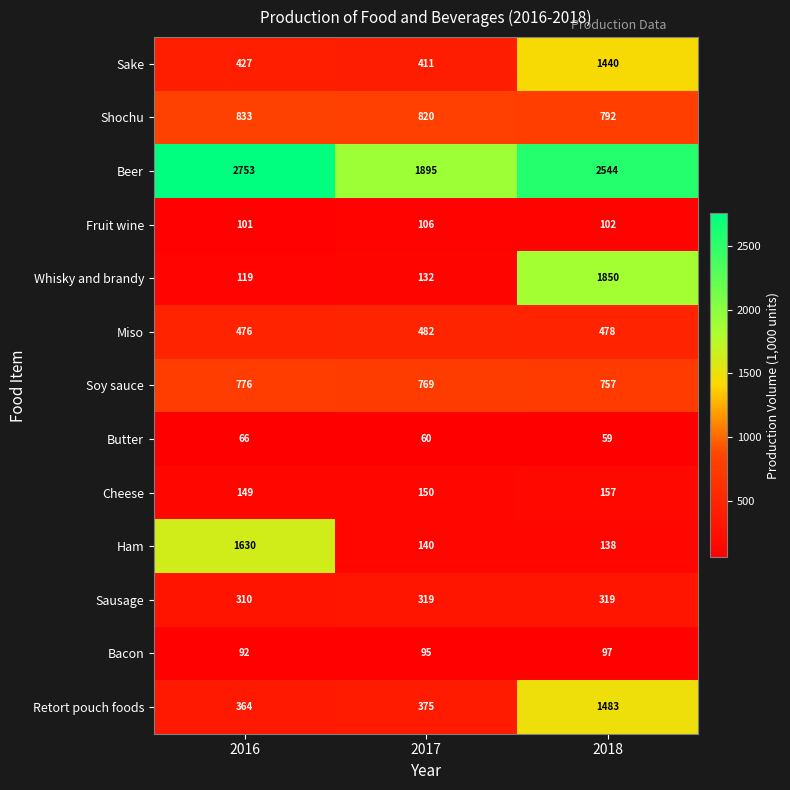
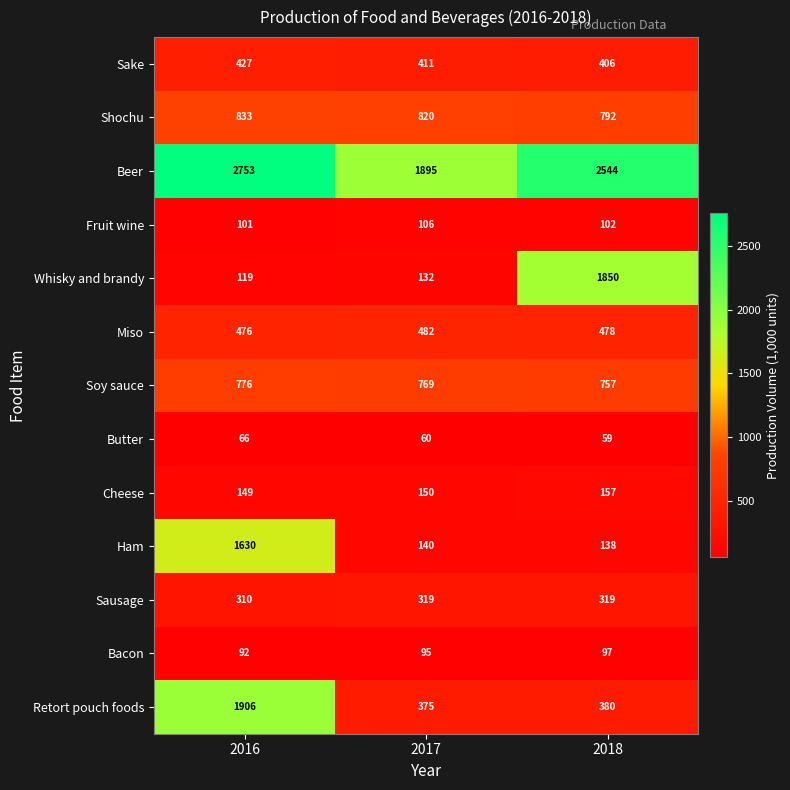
Sake, 2018: 1440 -> 406
Retort pouch foods, 2016: 364 -> 1906
Retort pouch foods, 2018: 1483 -> 380
